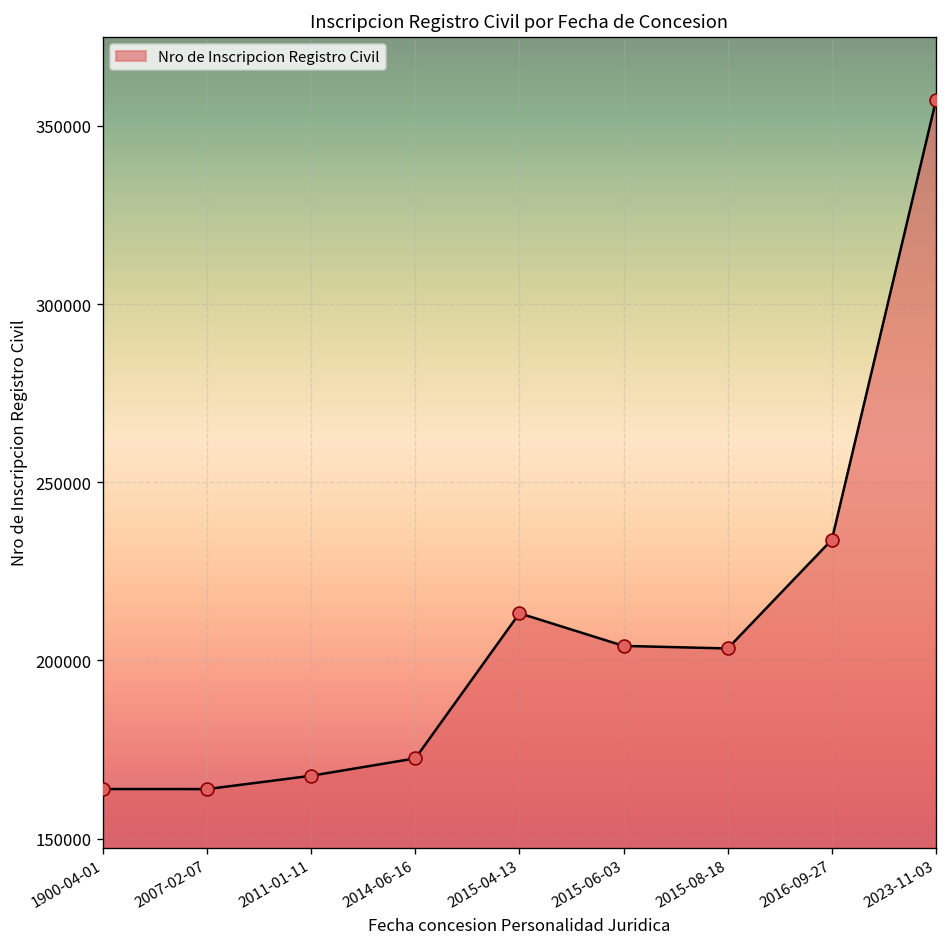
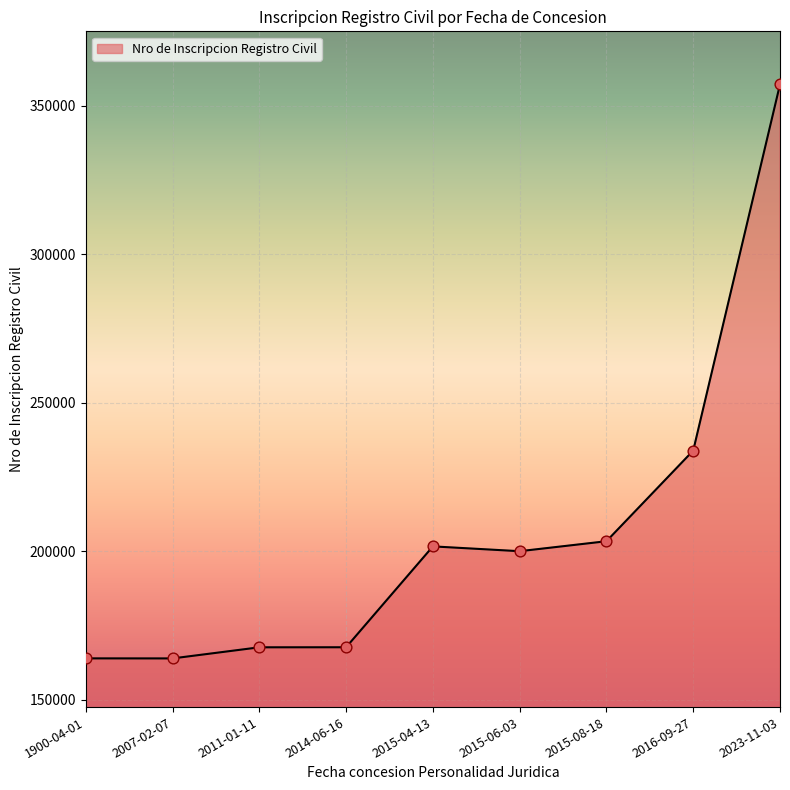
2014-06-16: 173000 -> 168000
2015-04-13: 213000 -> 202000
2015-06-03: 204000 -> 200000
